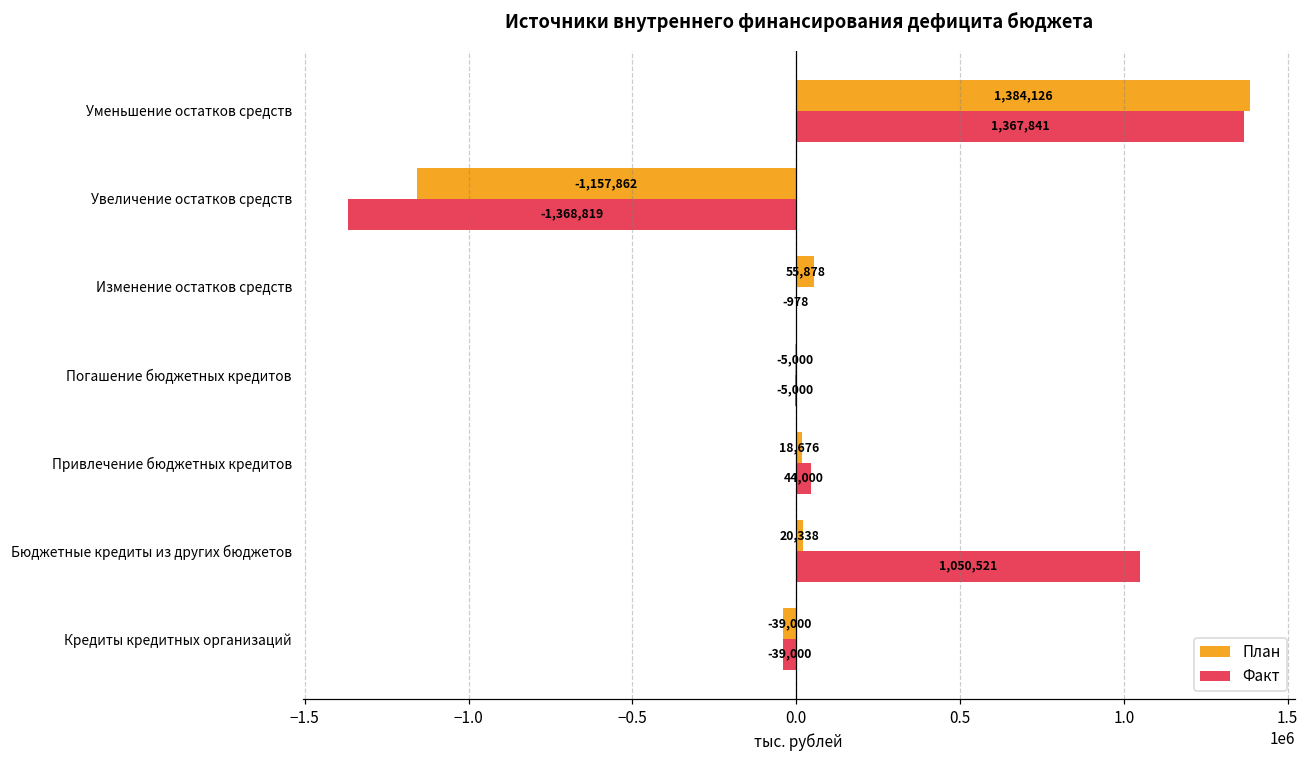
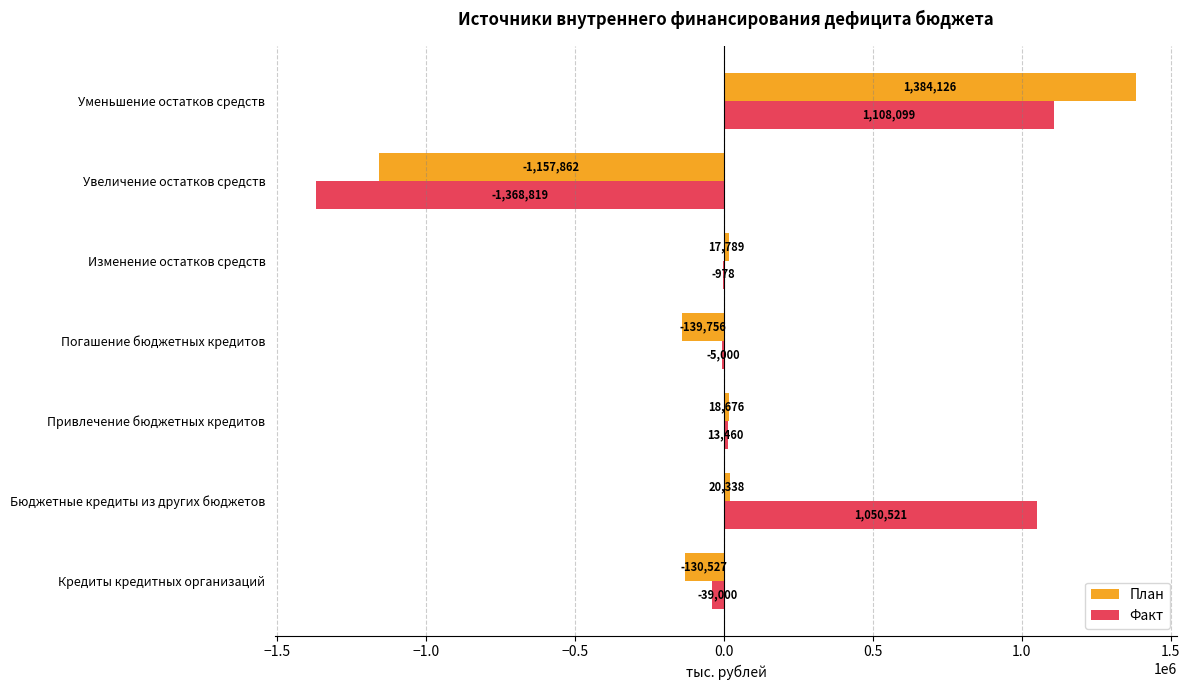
Факт, Уменьшение остатков средств: 1,367,841 -> 1,108,099
План, Изменение остатков средств: 55,878 -> 17,789
План, Погашение бюджетных кредитов: -5,000 -> -139,756
Факт, Привлечение бюджетных кредитов: 44,000 -> 13,460
План, Кредиты кредитных организаций: -39,000 -> -130,527
